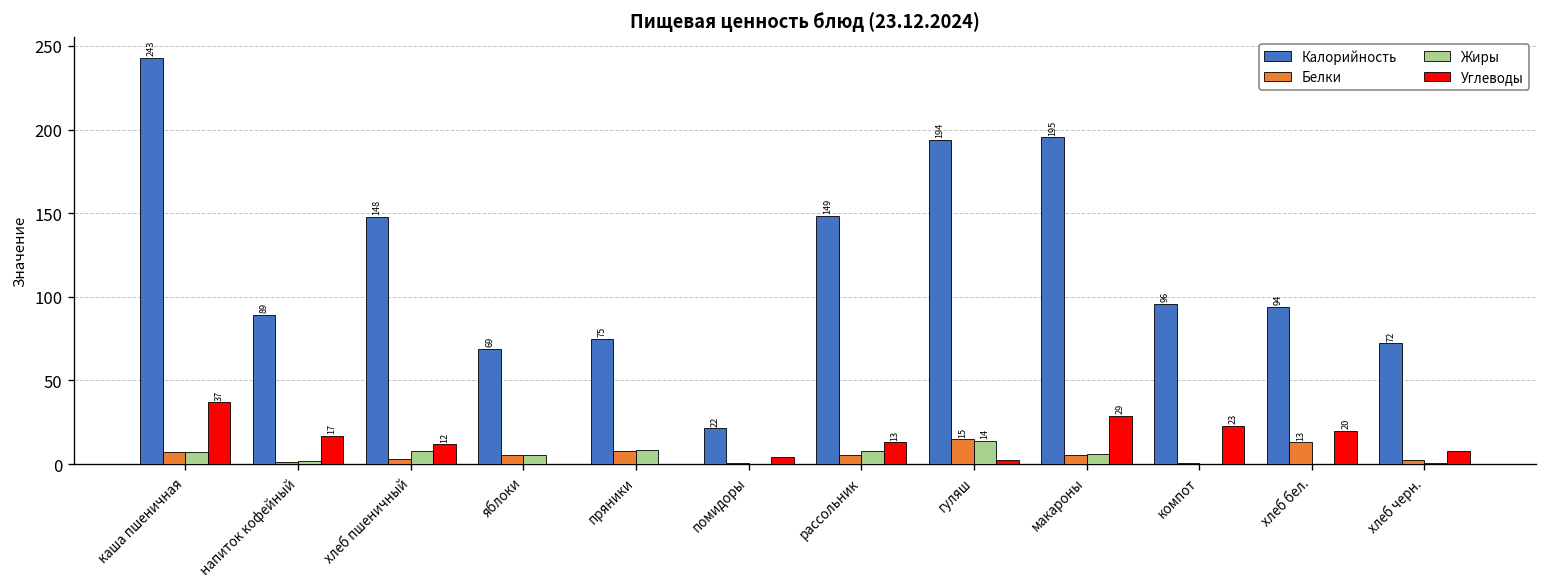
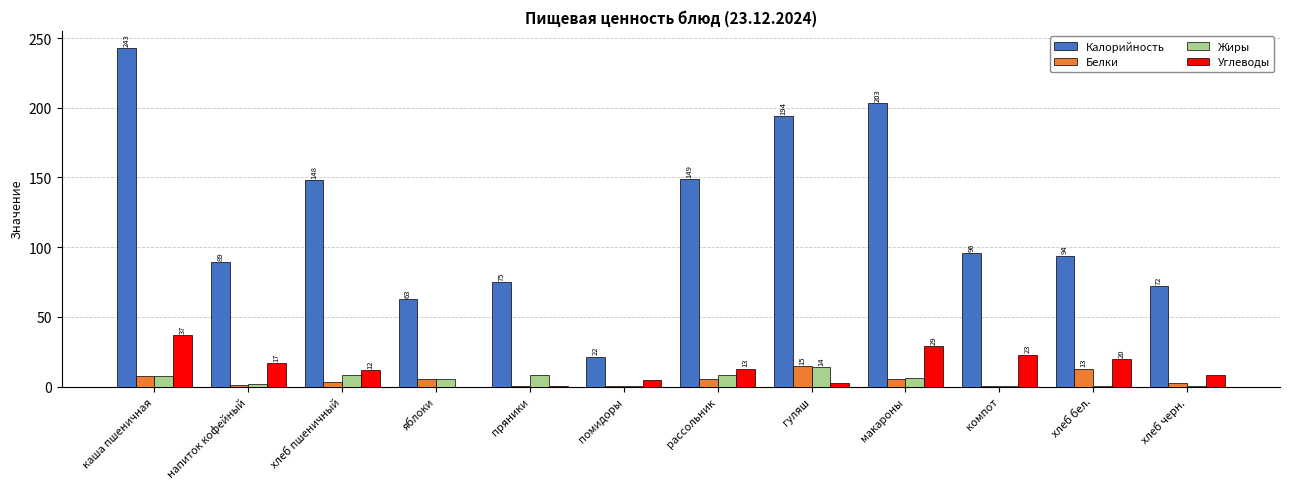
Калорийность, яблоки: 69 -> 63
Белки, пряники: 8 -> 0
Калорийность, макароны: 195 -> 203
